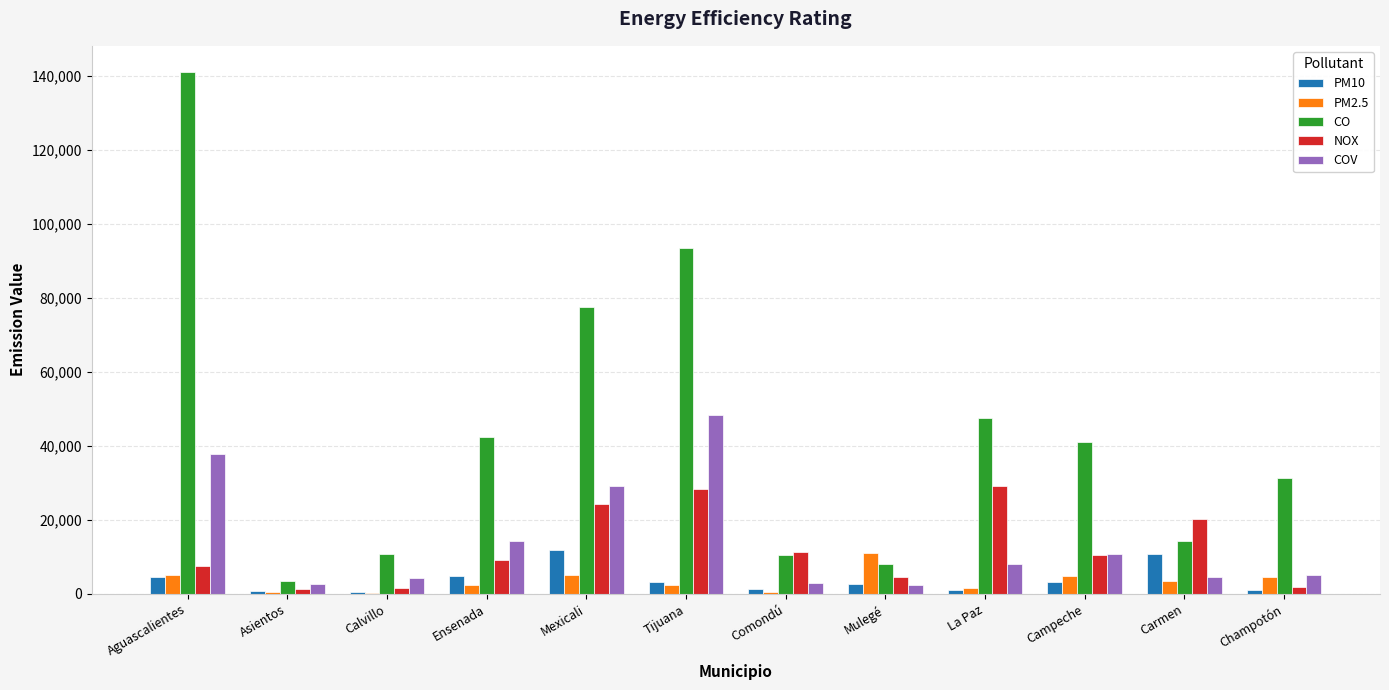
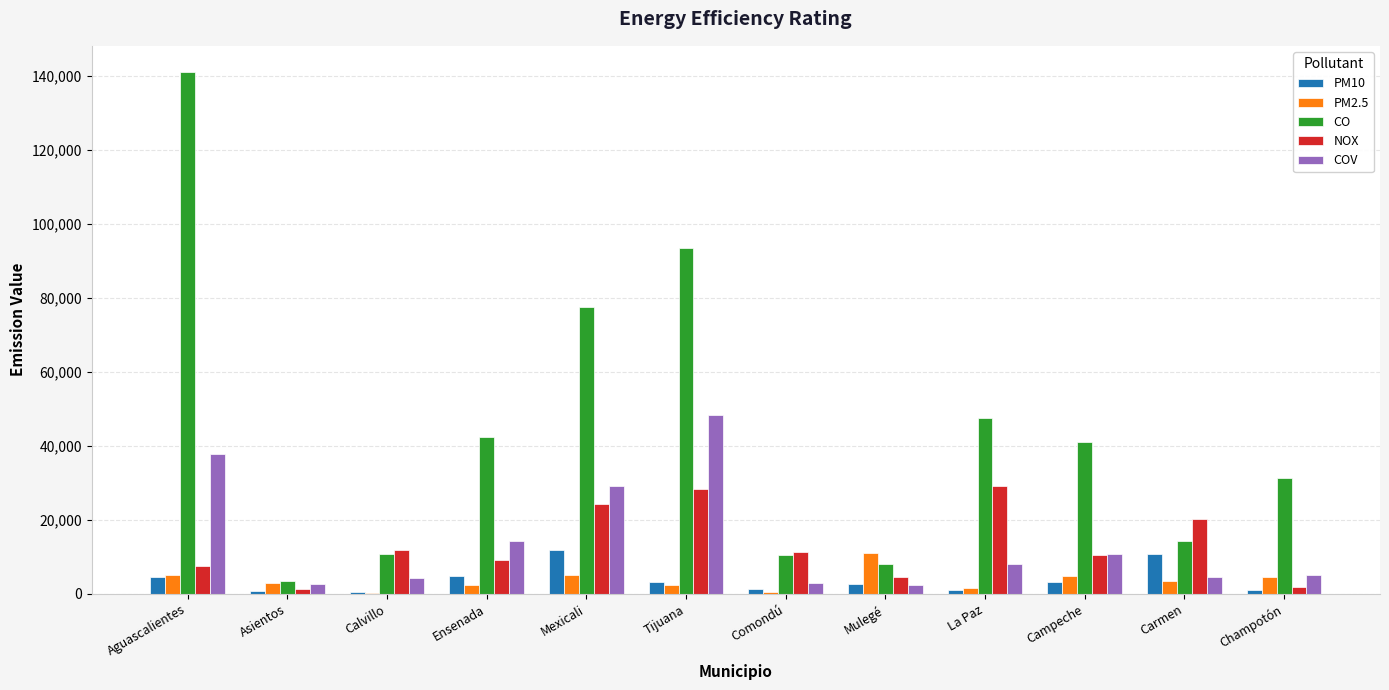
PM2.5, Asientos: 0 -> 3,000
NOX, Calvillo: 2,000 -> 12,000
